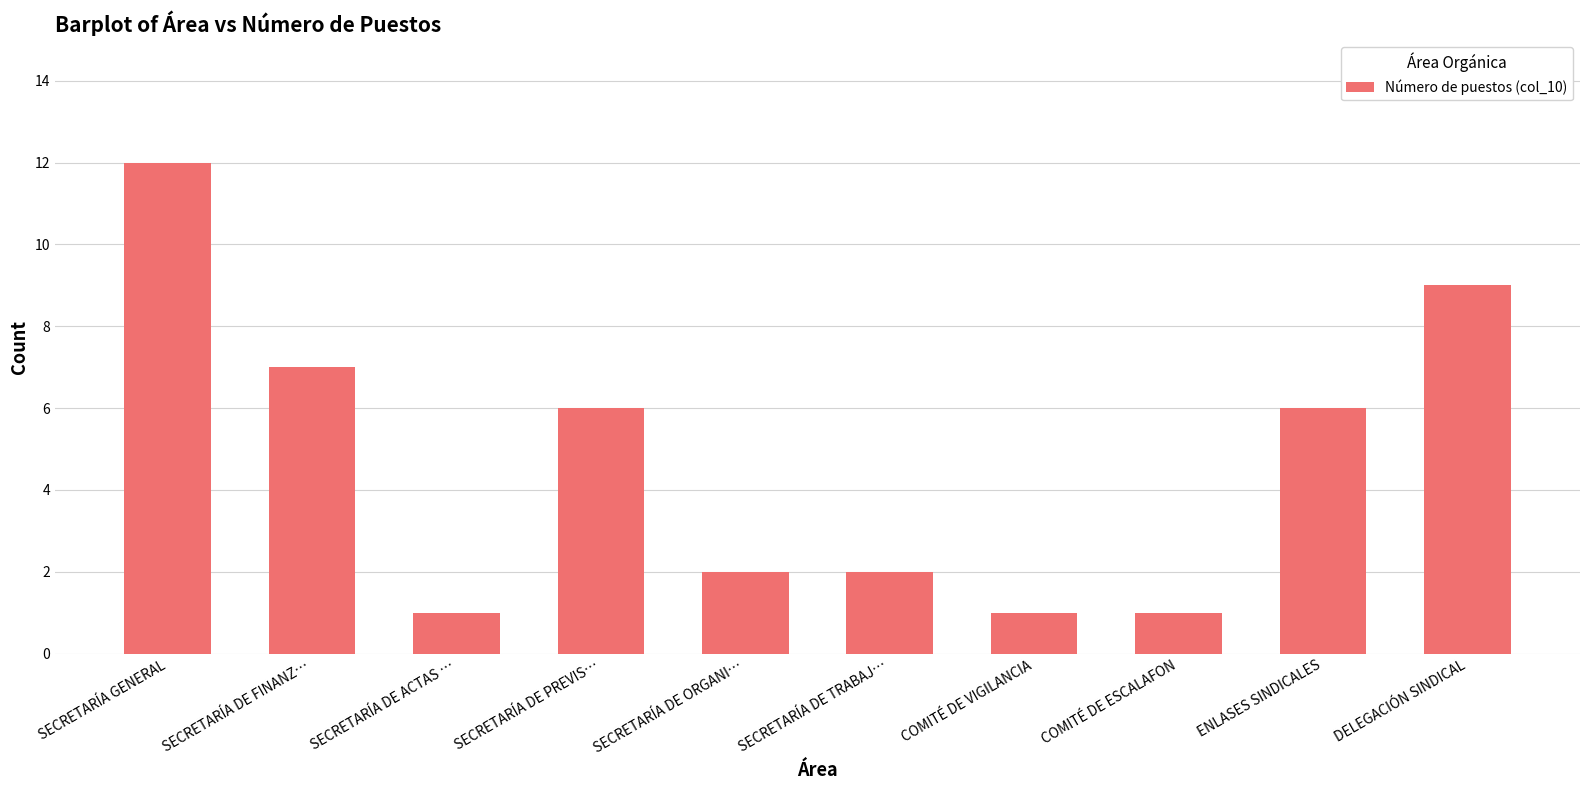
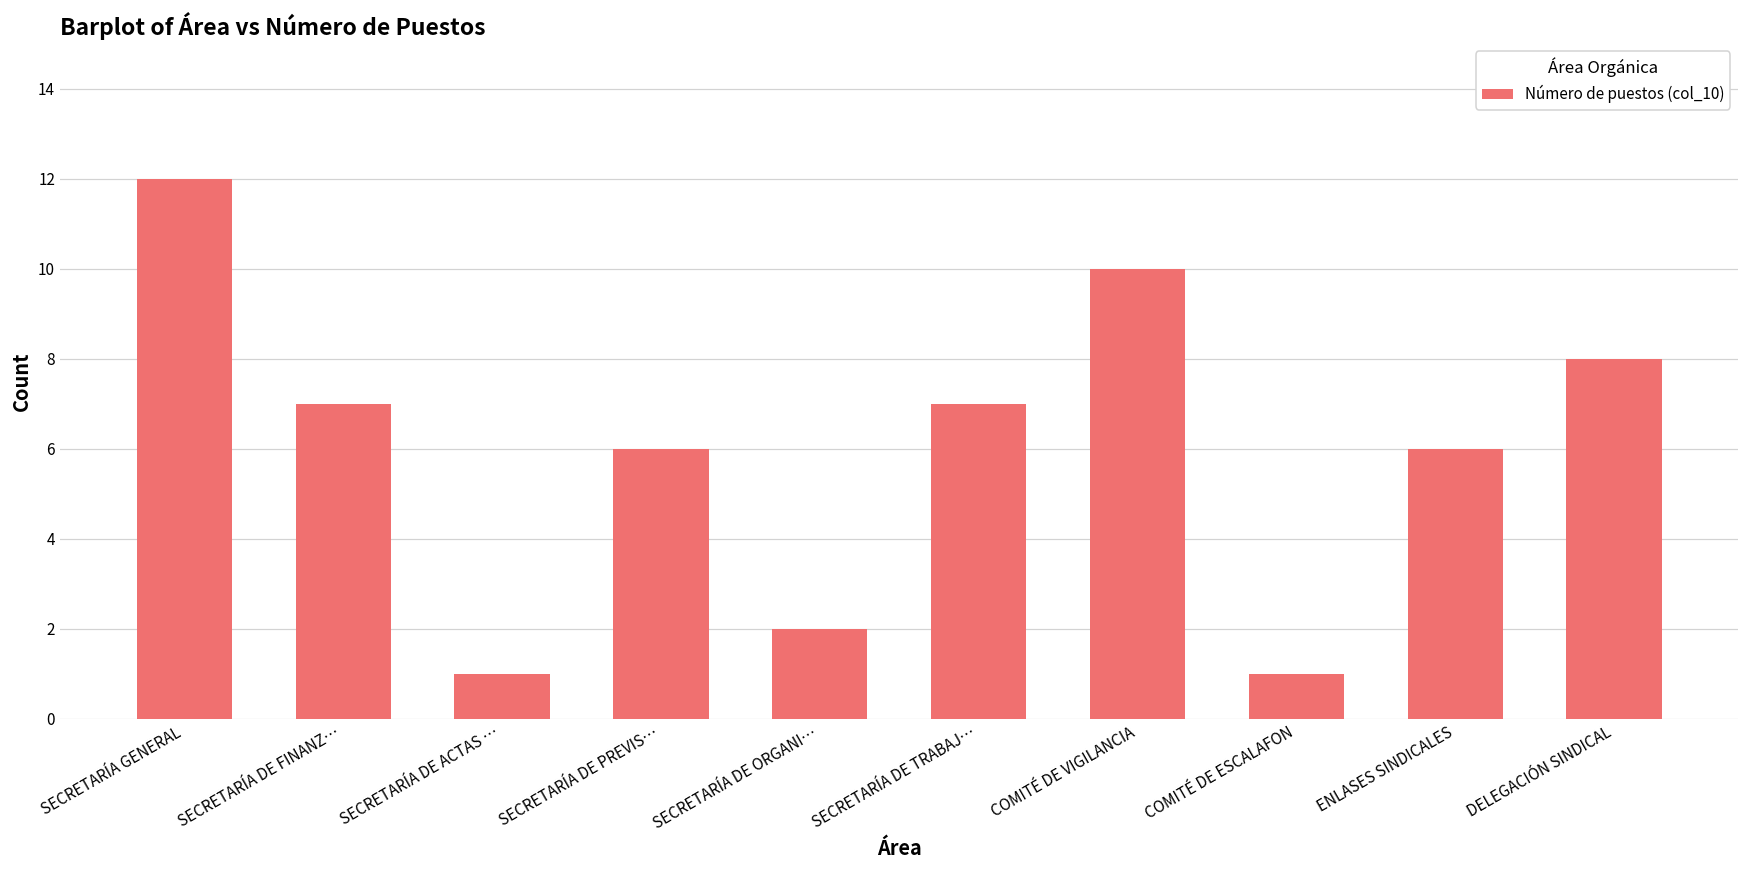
SECRETARÍA DE TRABAJ…: 2 -> 7
COMITÉ DE VIGILANCIA: 1 -> 10
DELEGACIÓN SINDICAL: 9 -> 8
